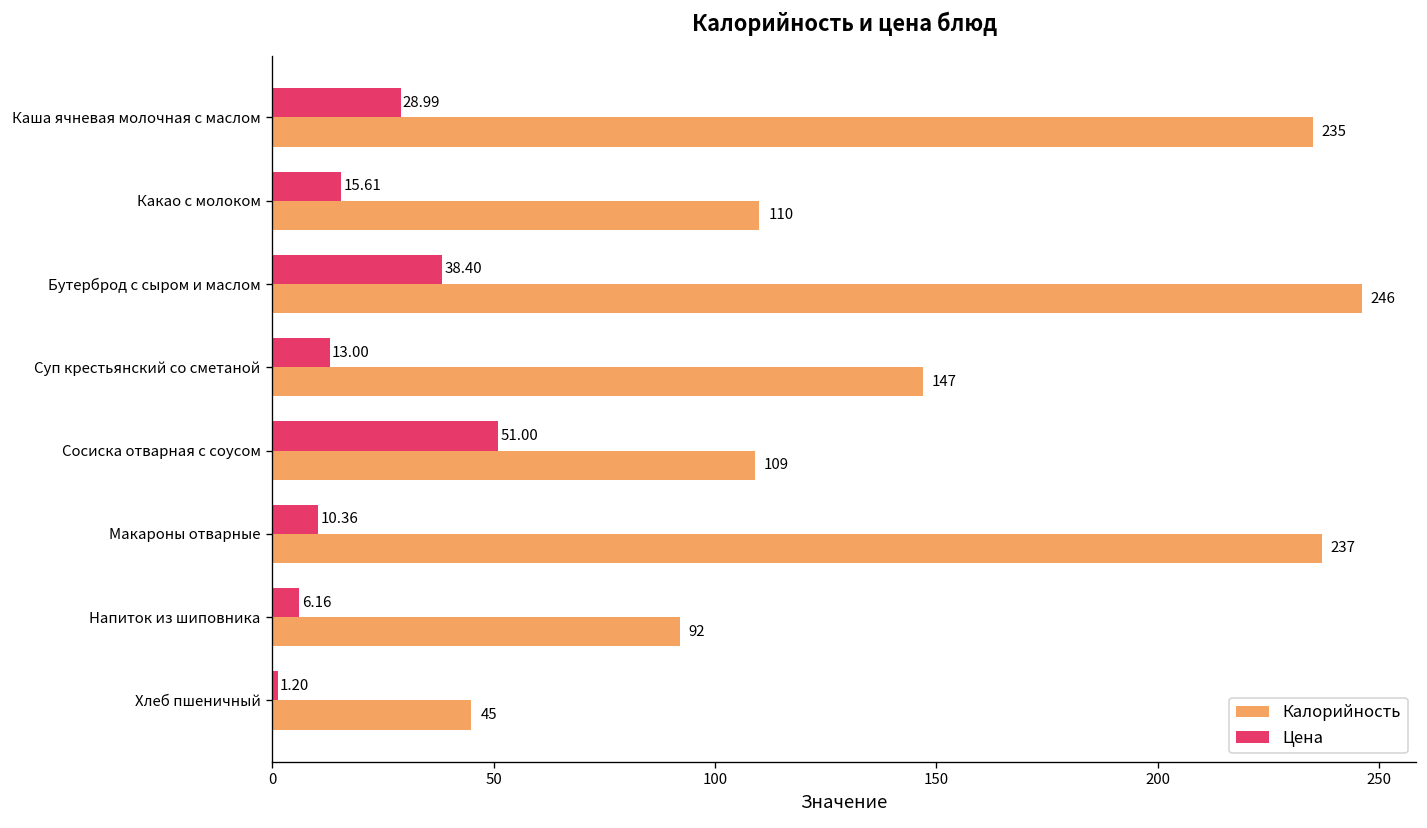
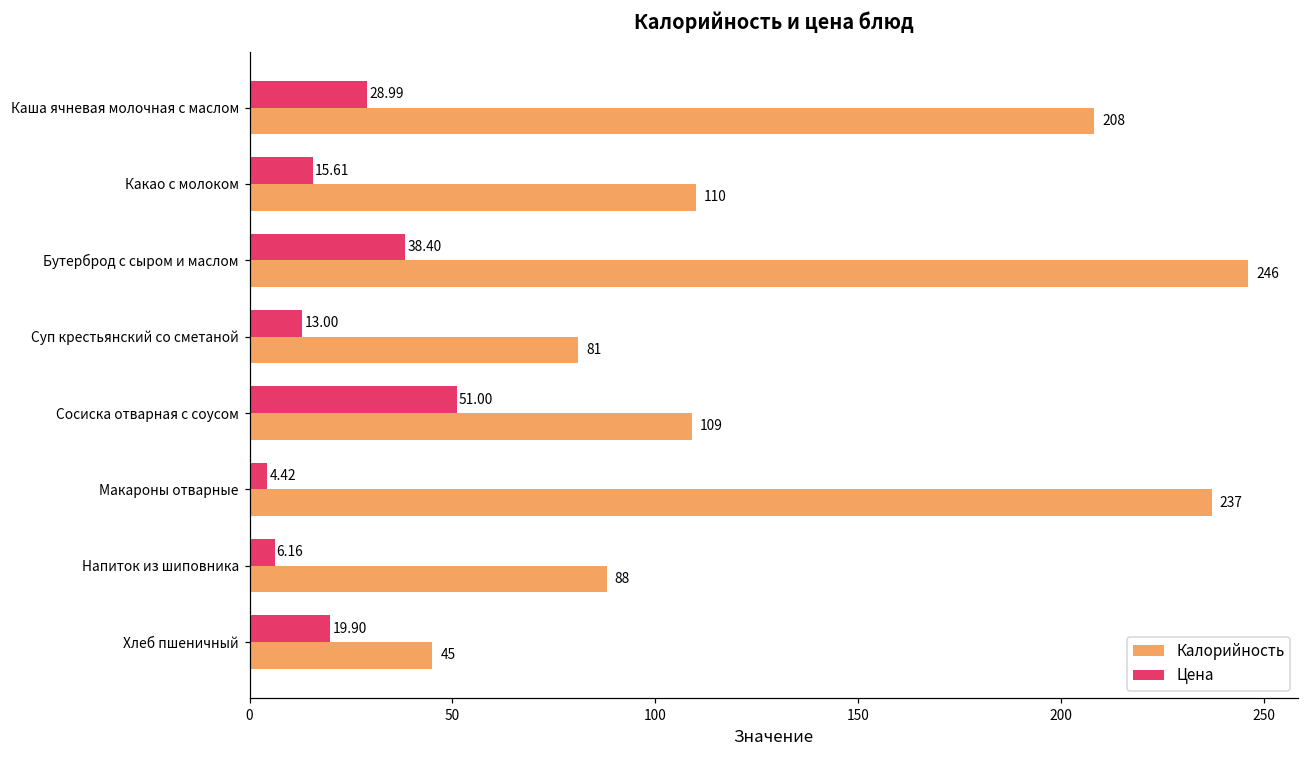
Калорийность, Каша ячневая молочная с маслом: 235 -> 208
Калорийность, Суп крестьянский со сметаной: 147 -> 81
Цена, Макароны отварные: 10.36 -> 4.42
Калорийность, Напиток из шиповника: 92 -> 88
Цена, Хлеб пшеничный: 1.20 -> 19.90
